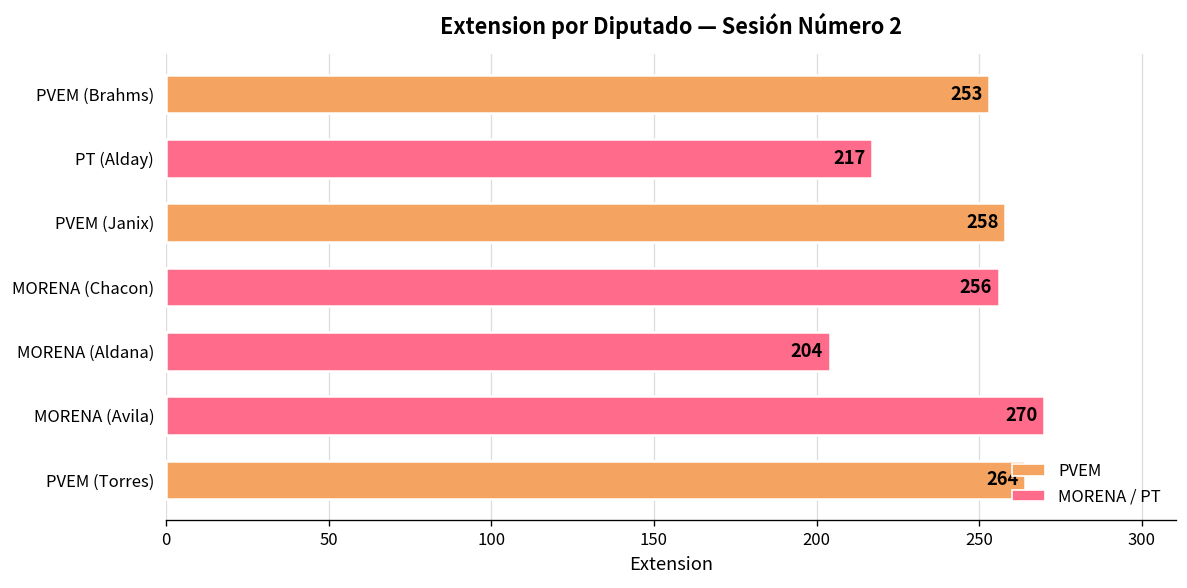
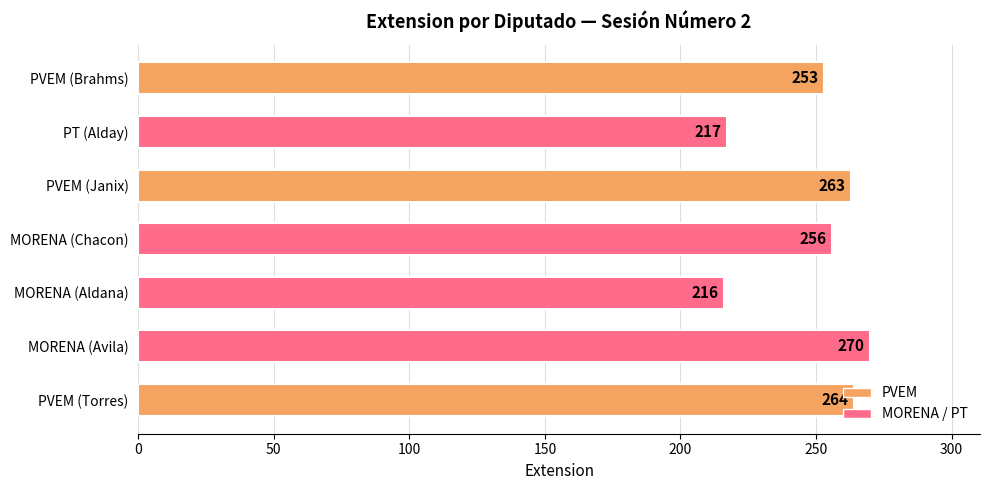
PVEM (Janix): 258 -> 263
MORENA (Aldana): 204 -> 216
